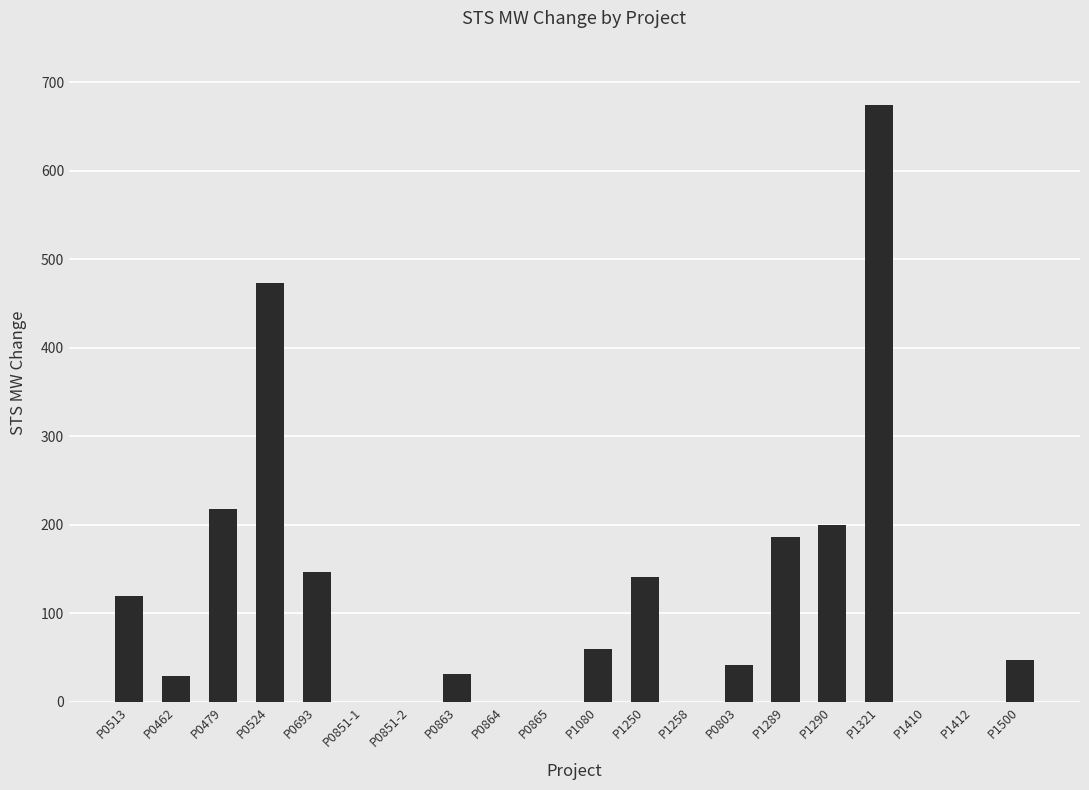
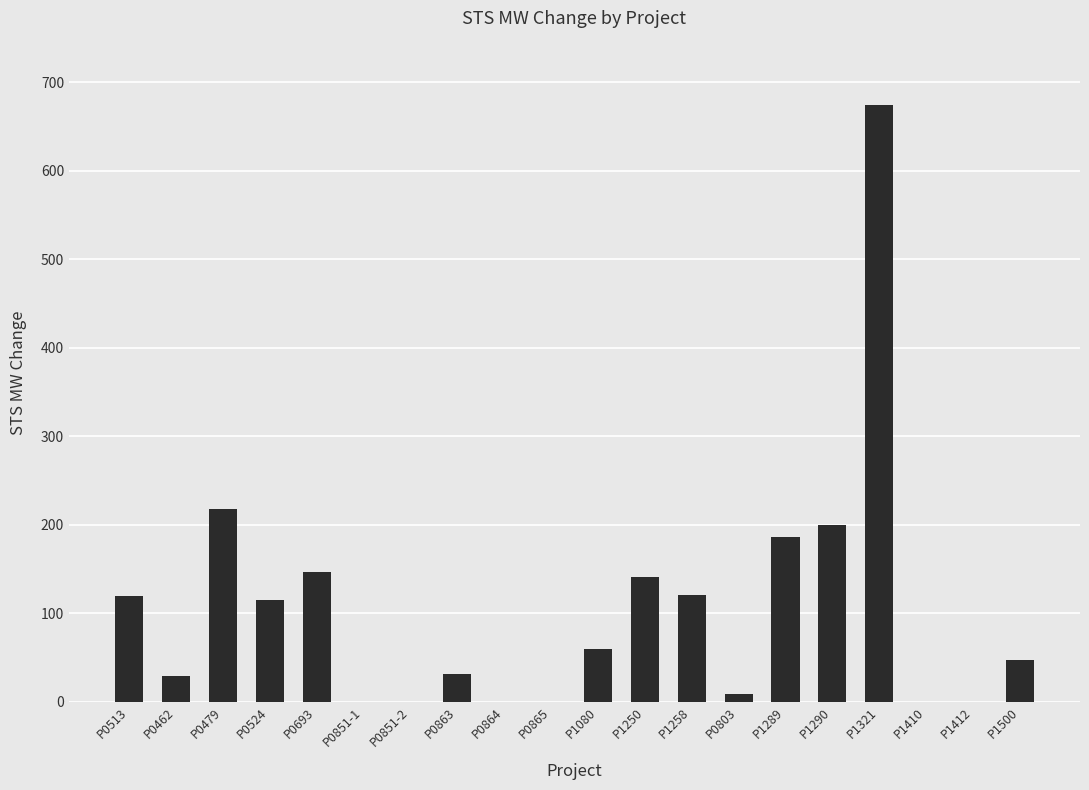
P0524: 470 -> 120
P1258: 0 -> 120
P0803: 40 -> 10
